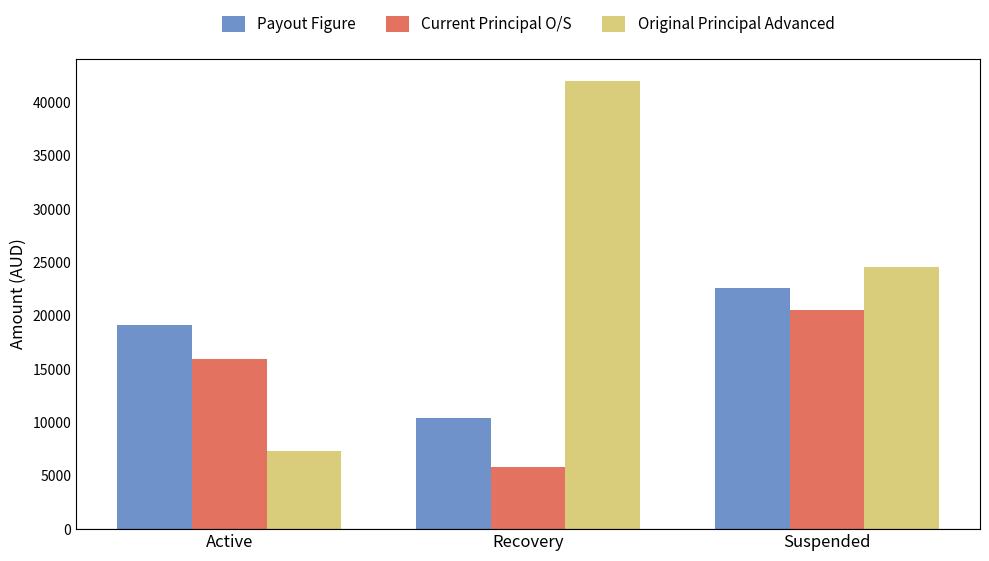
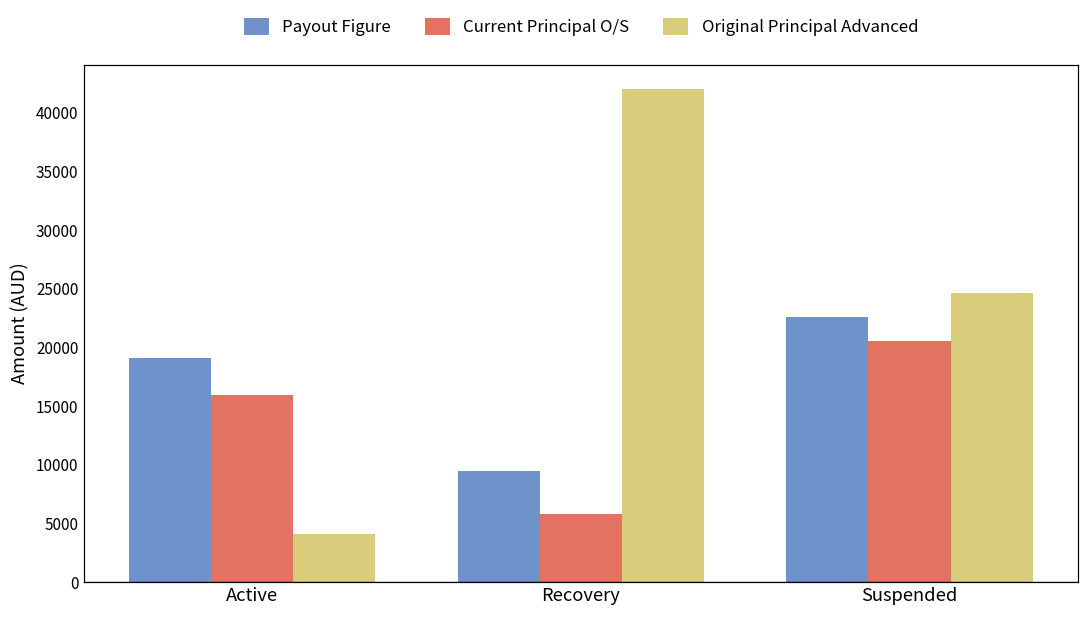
Original Principal Advanced, Active: 7300 -> 4100
Payout Figure, Recovery: 10400 -> 9500
